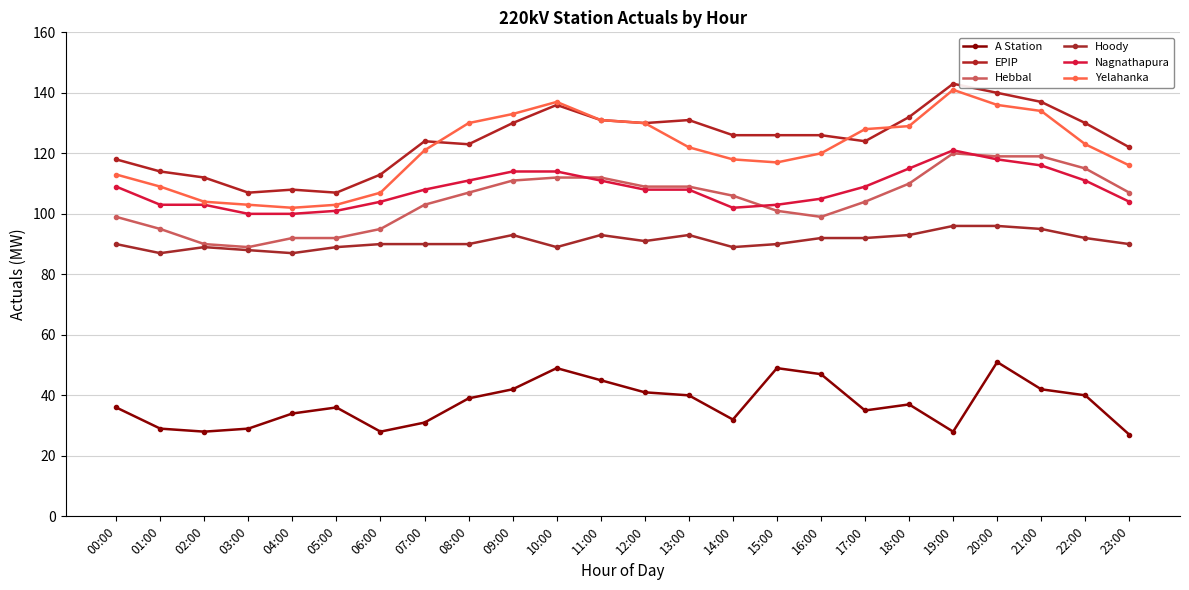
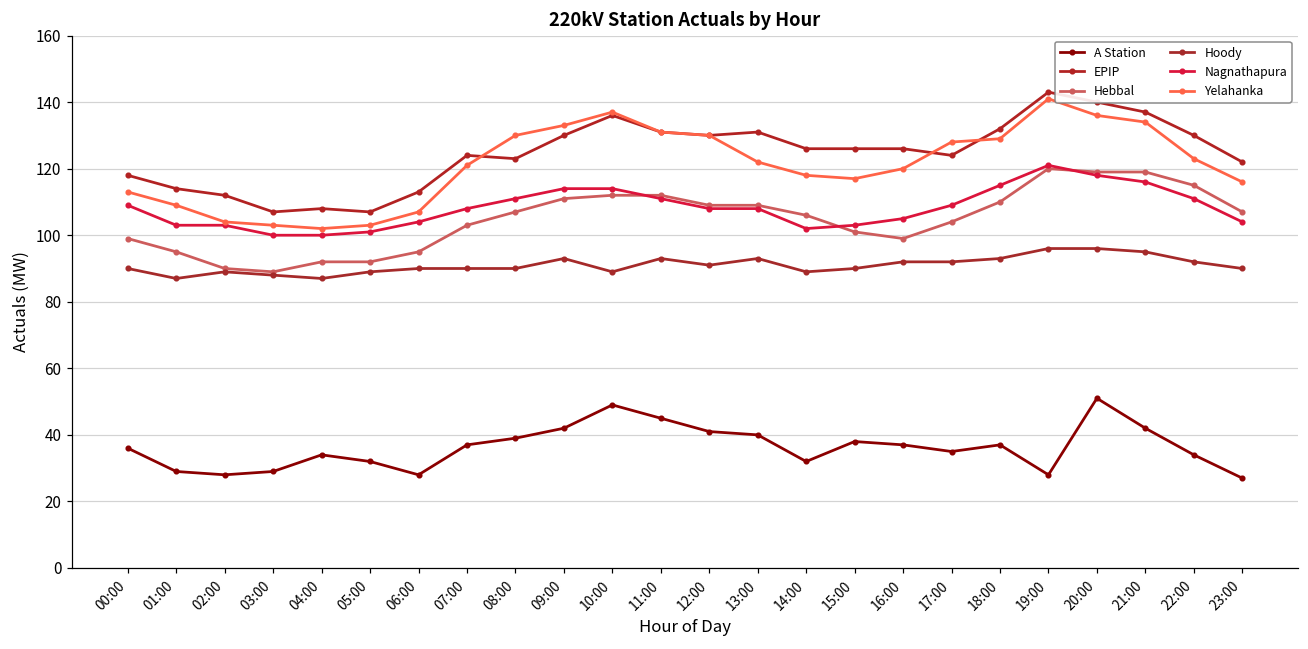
A Station, 05:00: 36 -> 32
A Station, 07:00: 31 -> 37
A Station, 15:00: 49 -> 38
A Station, 16:00: 47 -> 37
A Station, 22:00: 40 -> 34
